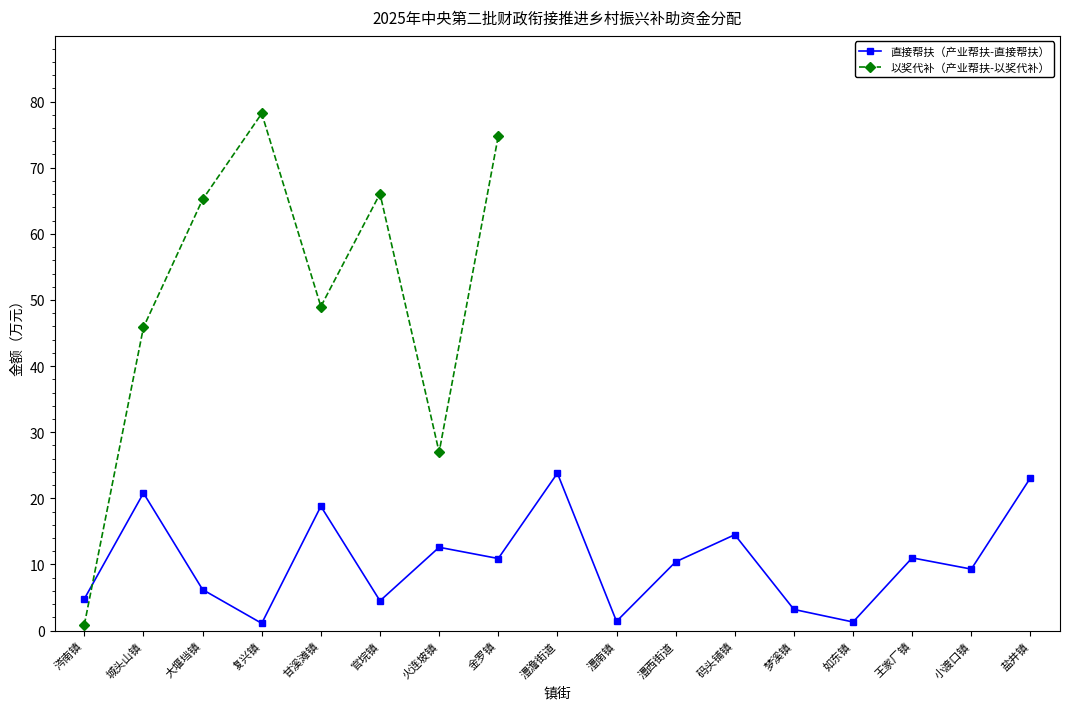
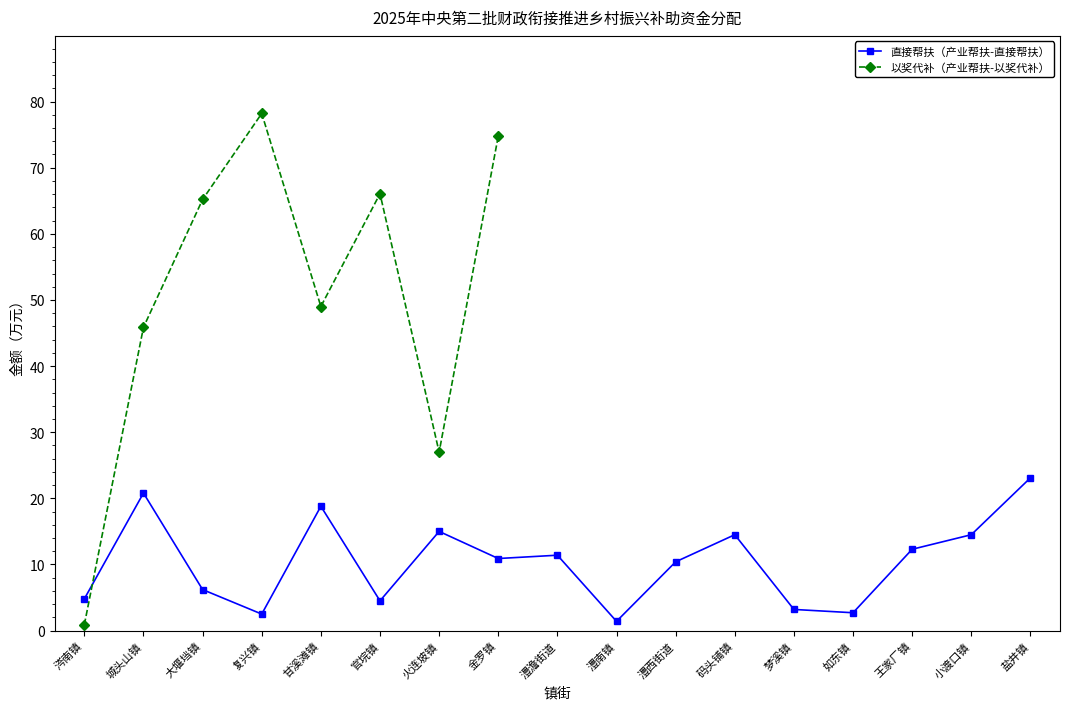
直接帮扶（产业帮扶-直接帮扶）, 复兴镇: 1 -> 3
直接帮扶（产业帮扶-直接帮扶）, 火连坡镇: 13 -> 15
直接帮扶（产业帮扶-直接帮扶）, 澧澹街道: 24 -> 11
直接帮扶（产业帮扶-直接帮扶）, 如东镇: 1 -> 3
直接帮扶（产业帮扶-直接帮扶）, 王家厂镇: 11 -> 12
直接帮扶（产业帮扶-直接帮扶）, 小渡口镇: 9 -> 15
